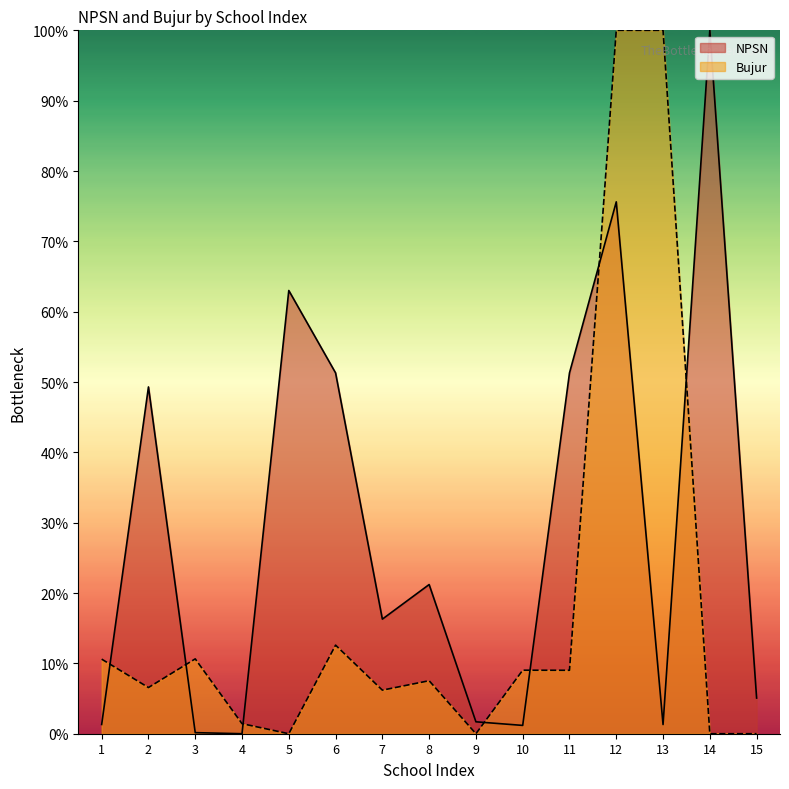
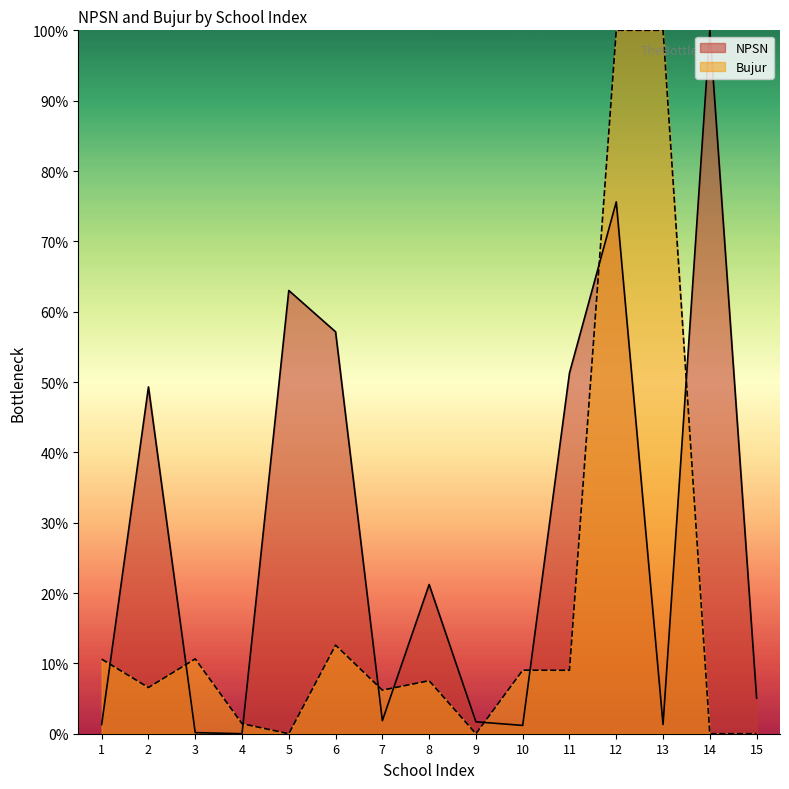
NPSN, 6: 51% -> 57%
NPSN, 7: 16% -> 2%
